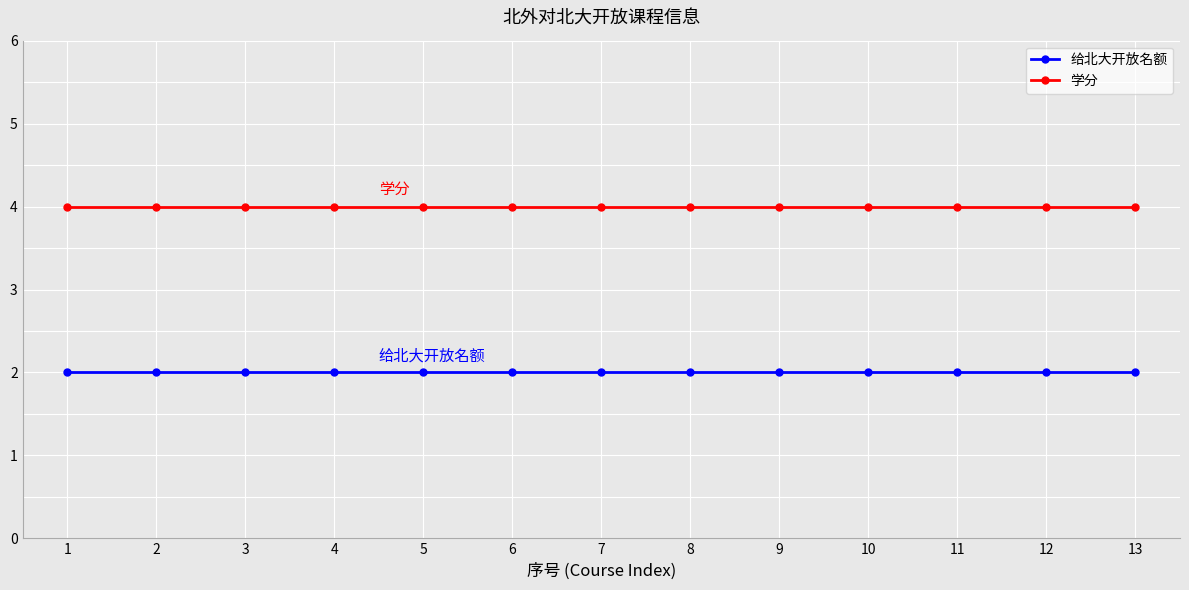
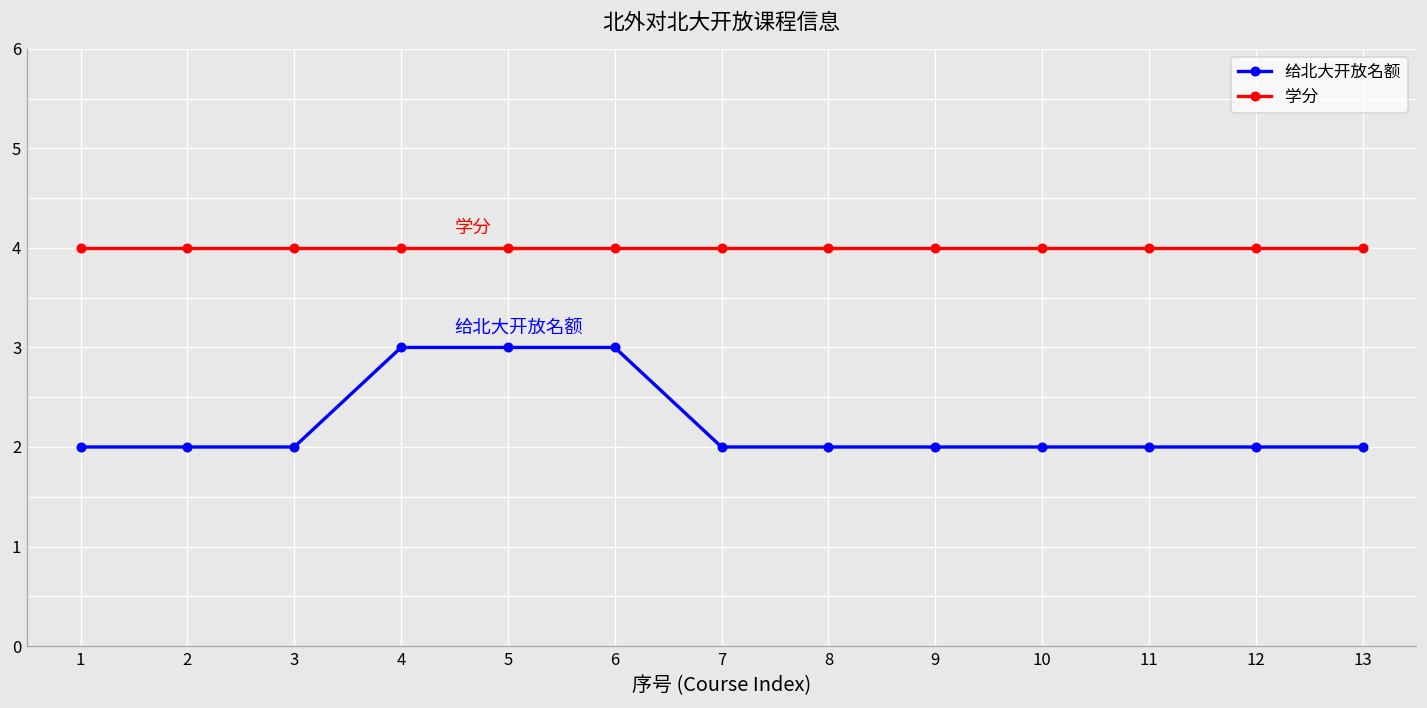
给北大开放名额, 4: 2 -> 3
给北大开放名额, 5: 2 -> 3
给北大开放名额, 6: 2 -> 3
